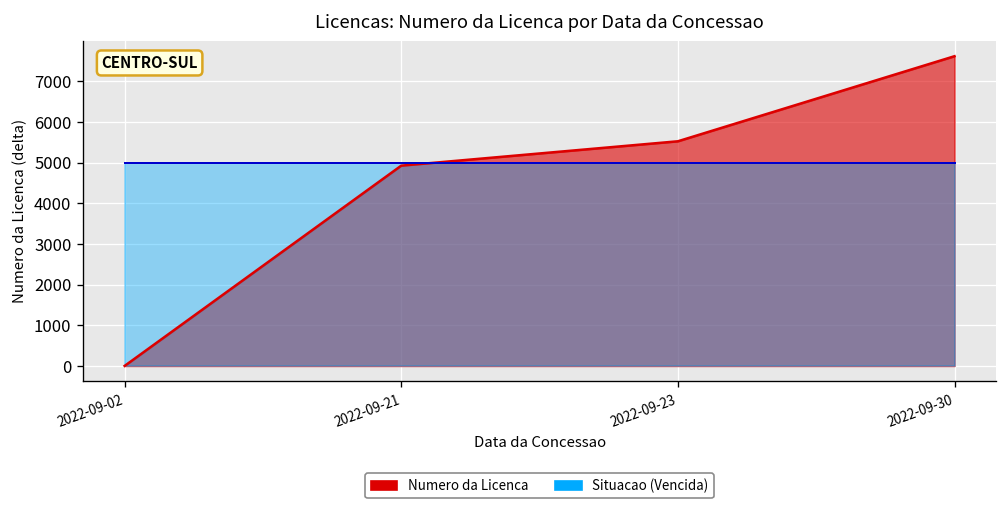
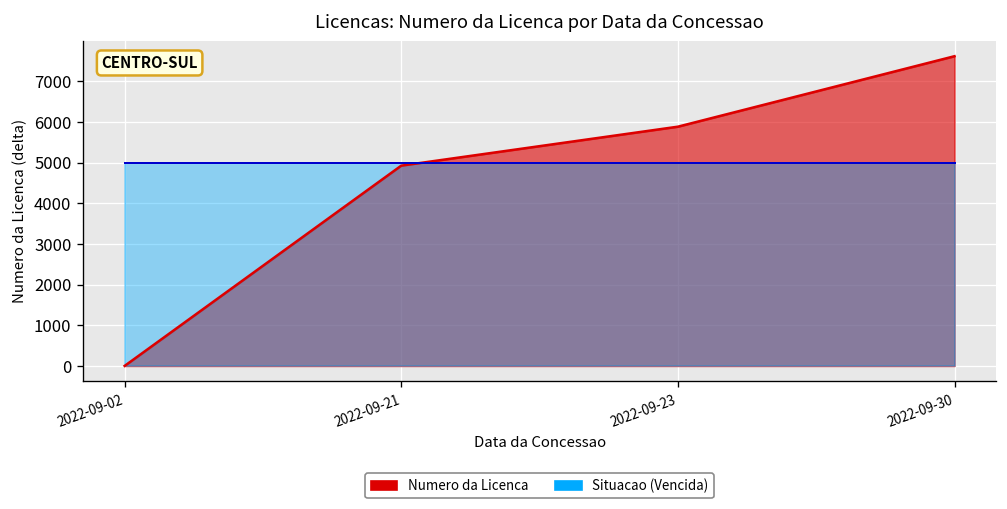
Numero da Licenca, 2022-09-23: 5500 -> 5900
